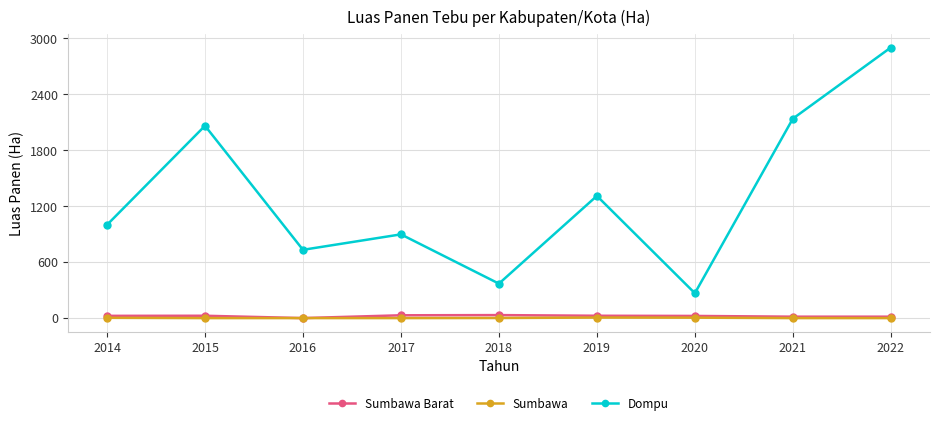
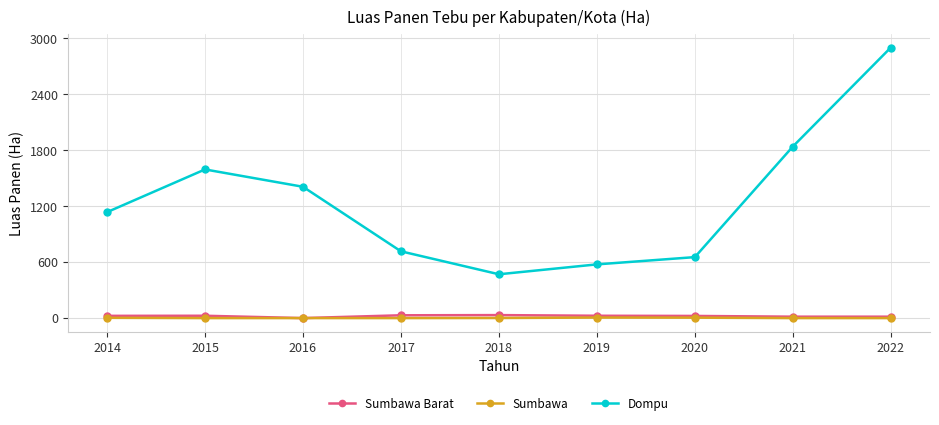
Dompu, 2014: 1000 -> 1100
Dompu, 2015: 2100 -> 1600
Dompu, 2016: 700 -> 1400
Dompu, 2017: 900 -> 700
Dompu, 2018: 400 -> 500
Dompu, 2019: 1300 -> 600
Dompu, 2020: 300 -> 700
Dompu, 2021: 2100 -> 1800
